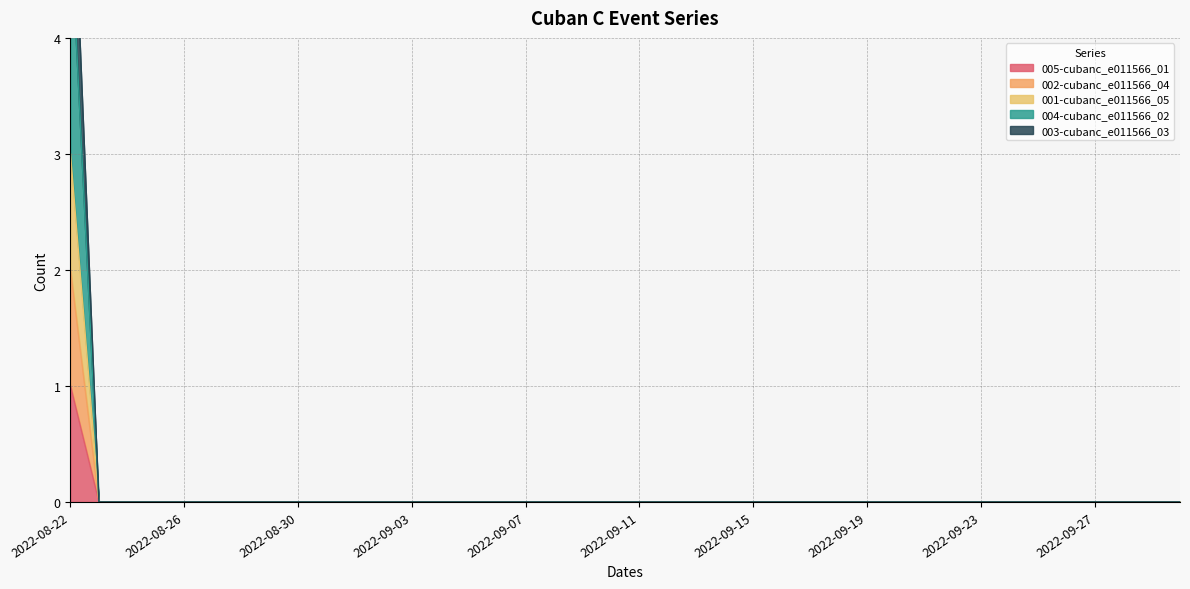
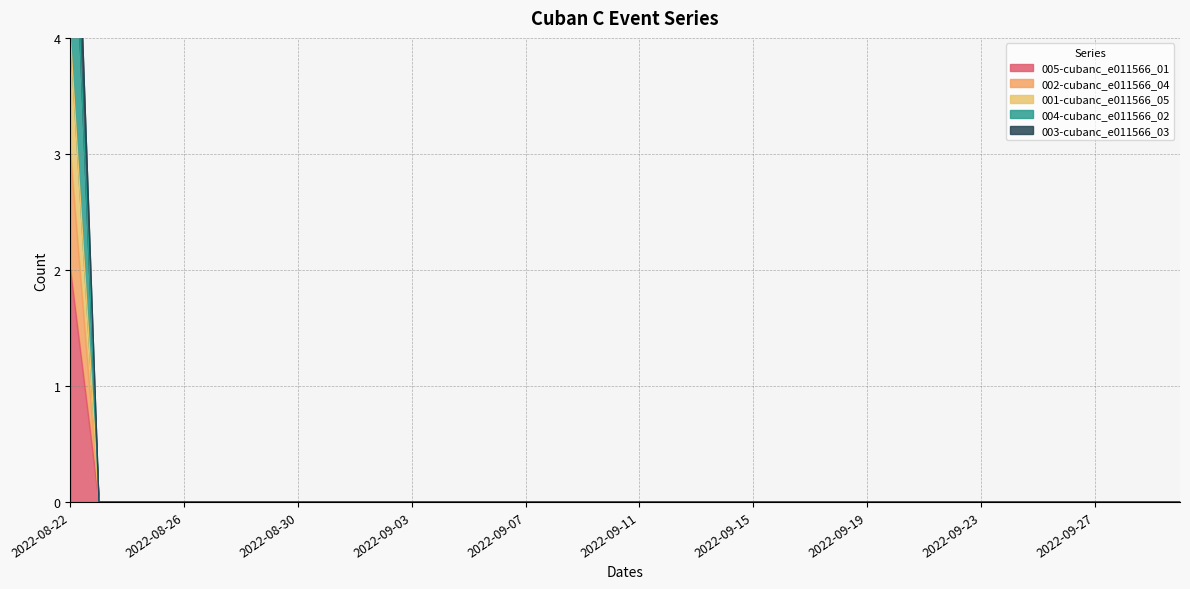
005-cubanc_e011566_01, 2022-08-22: 1 -> 2
